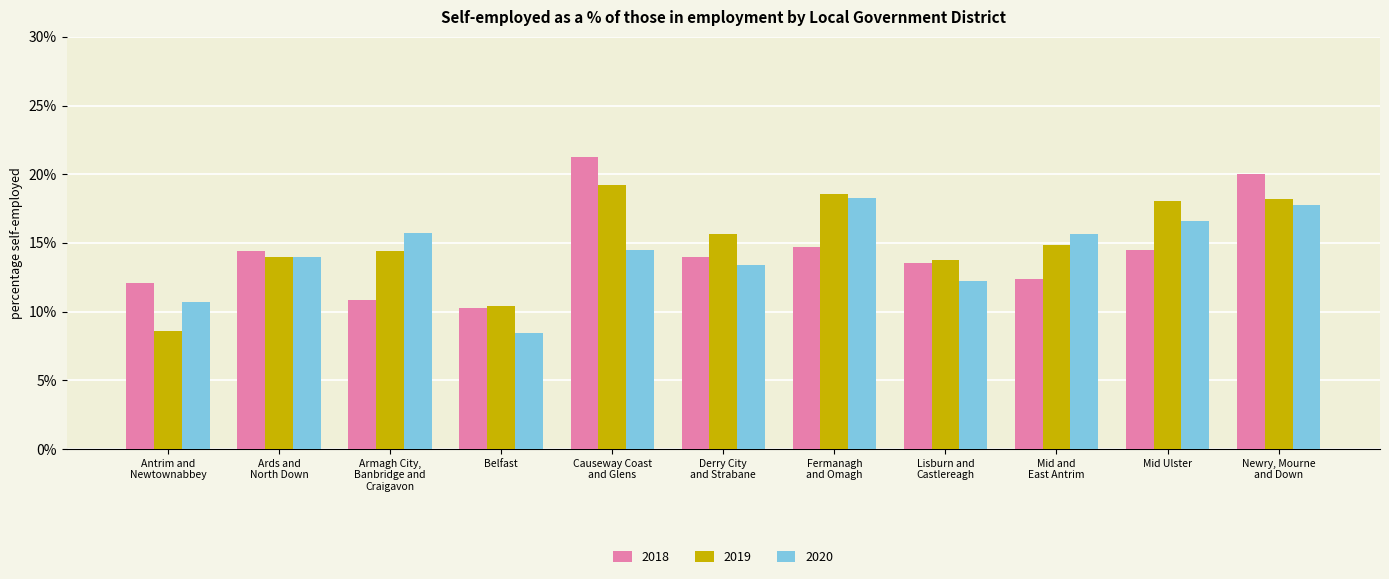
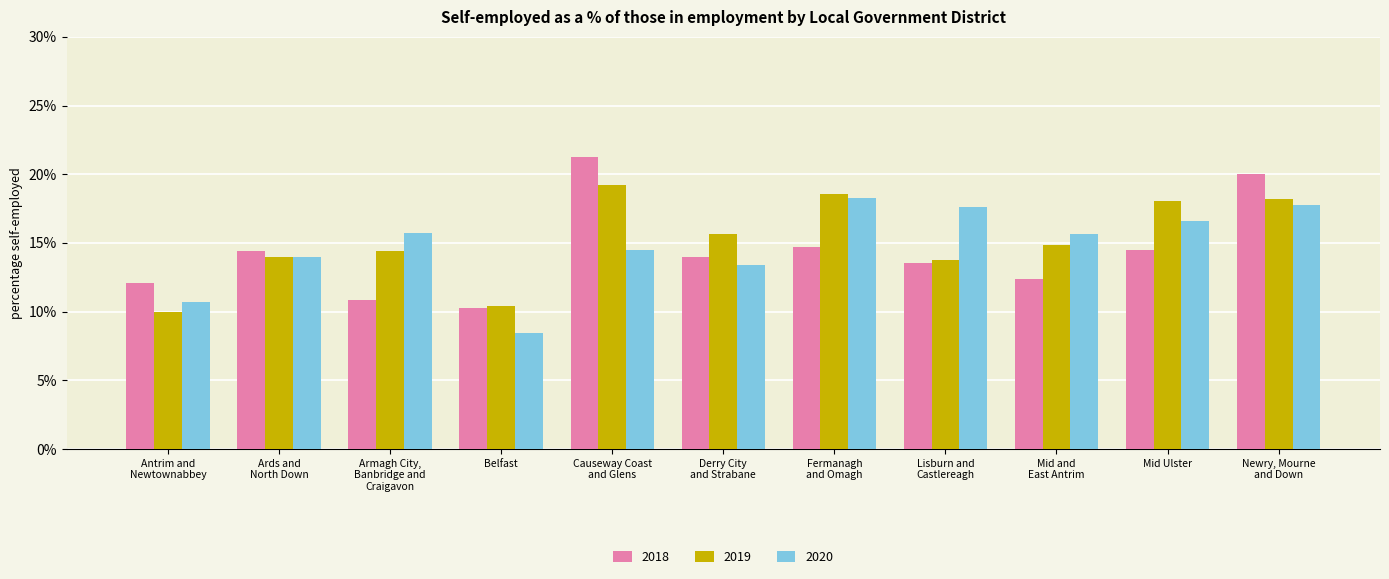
2019, Antrim and Newtownabbey: 8.6% -> 9.9%
2020, Lisburn and Castlereagh: 12.2% -> 17.6%
